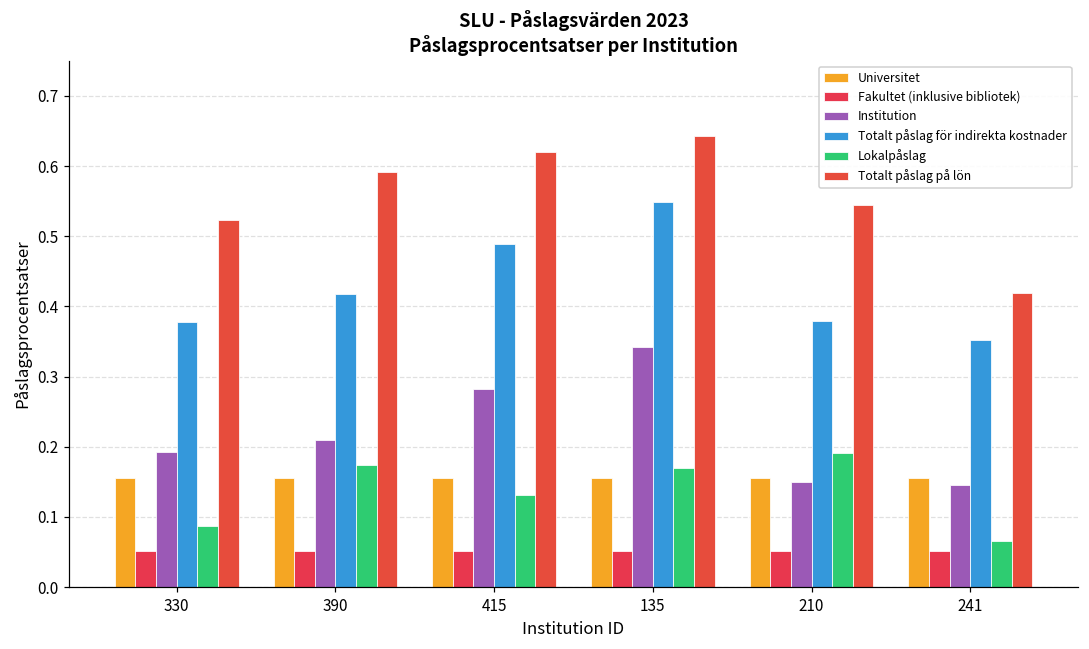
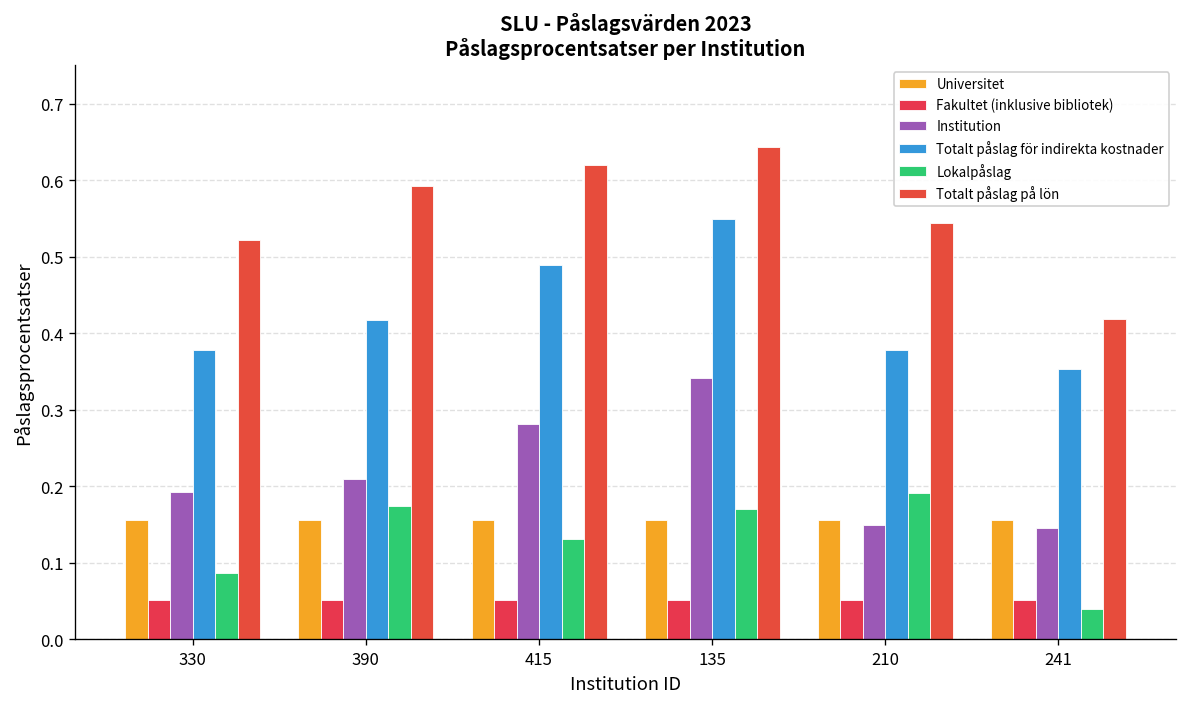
Lokalpåslag, 241: 0.07 -> 0.04
